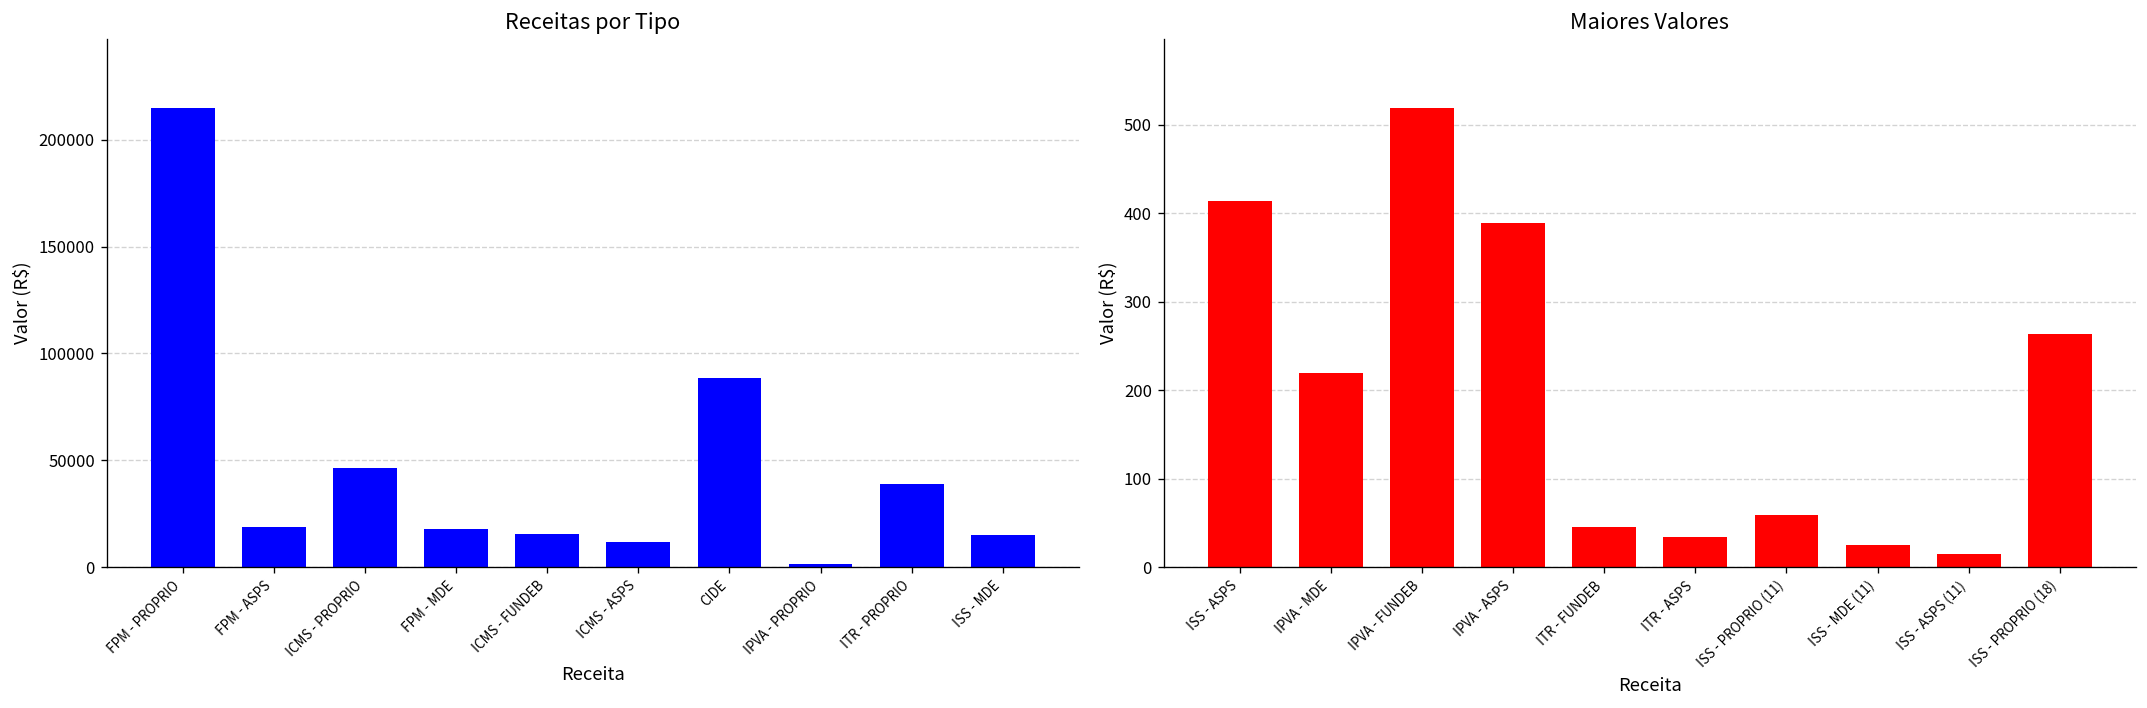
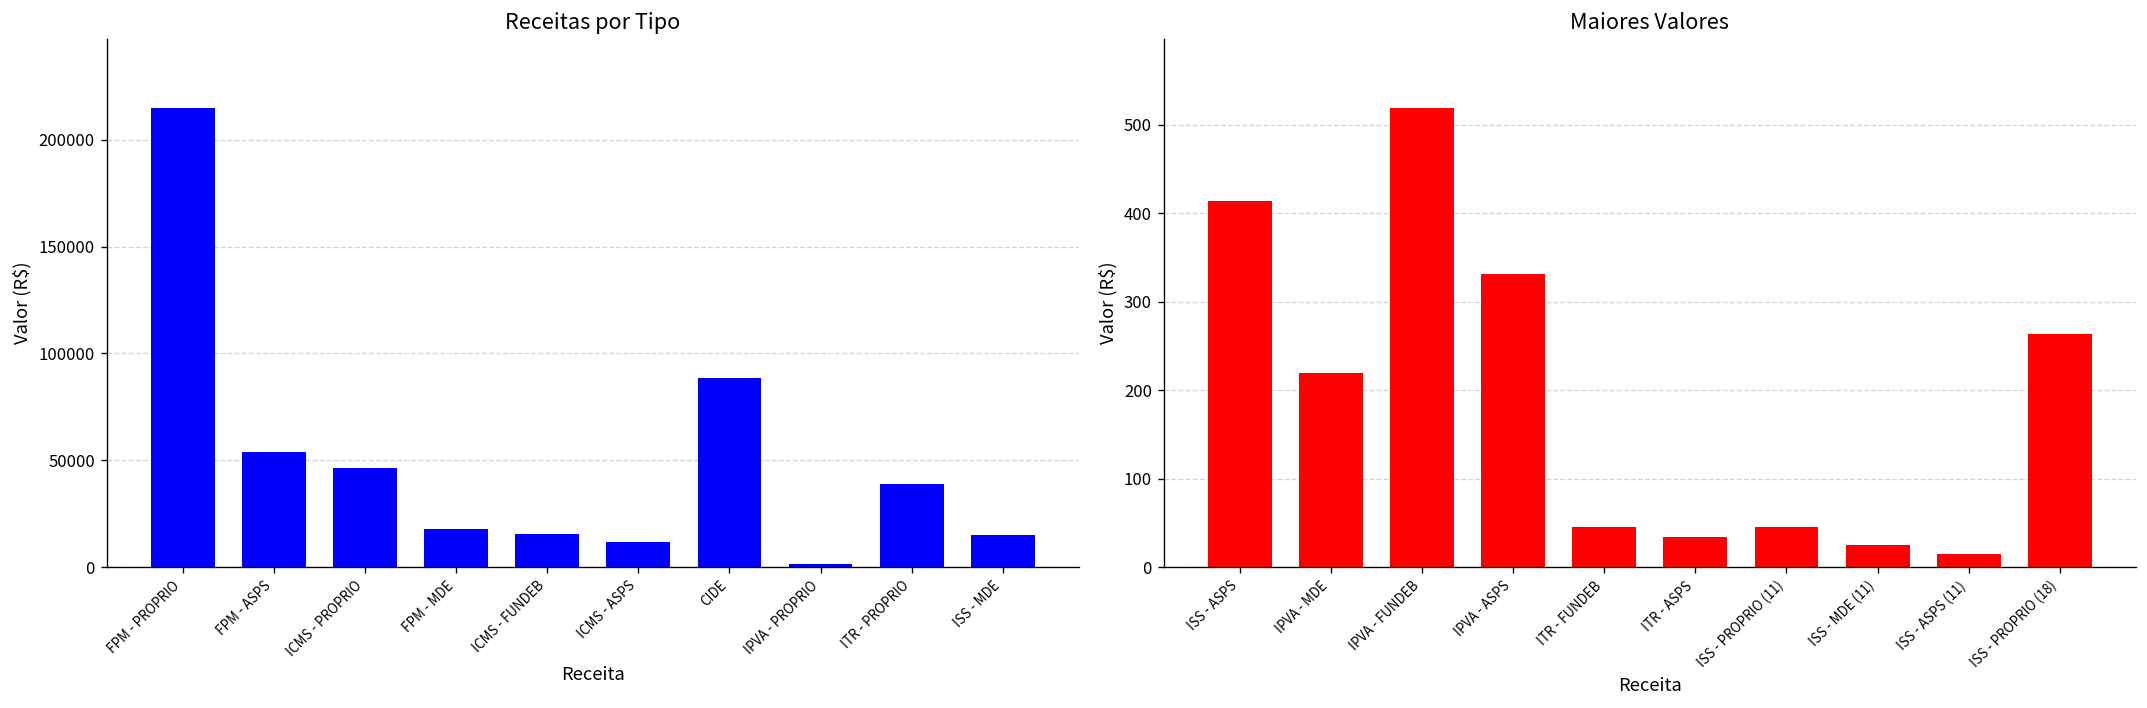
Receitas por Tipo, FPM - ASPS: 19000 -> 54000
Maiores Valores, IPVA - ASPS: 390 -> 330
Maiores Valores, ISS - PROPRIO (11): 60 -> 50
